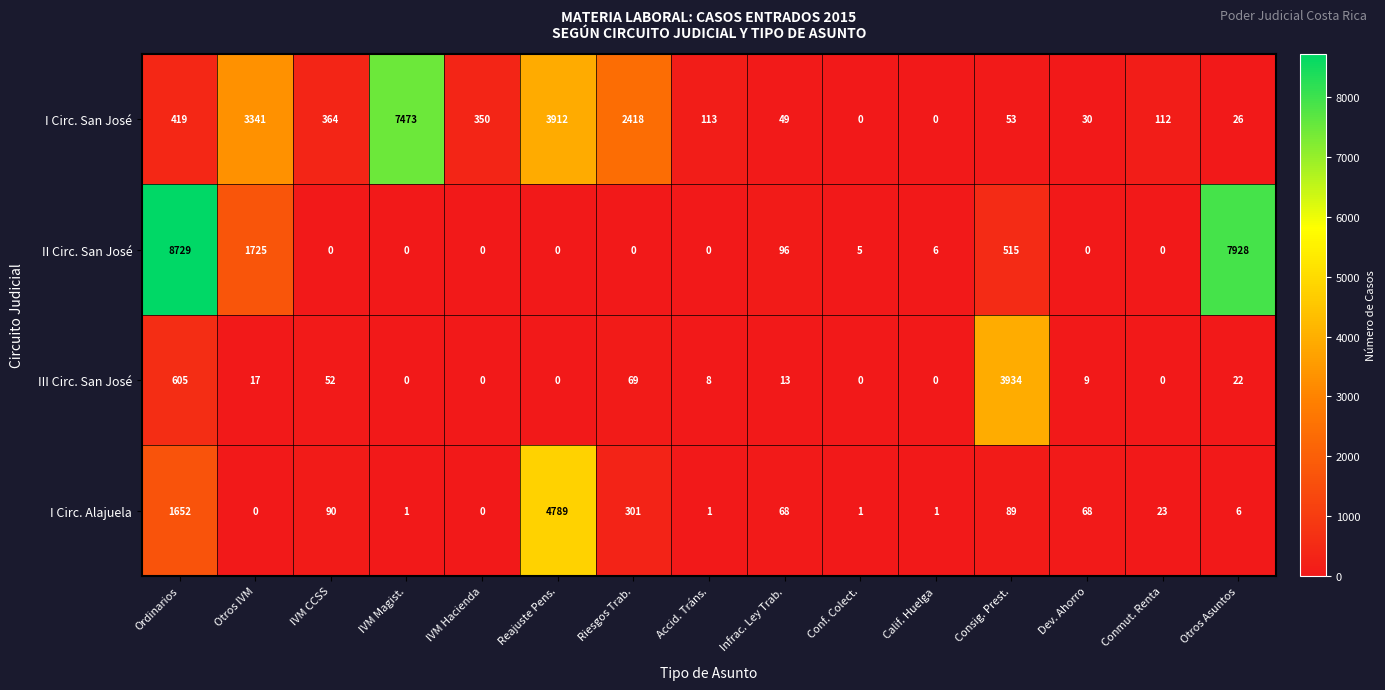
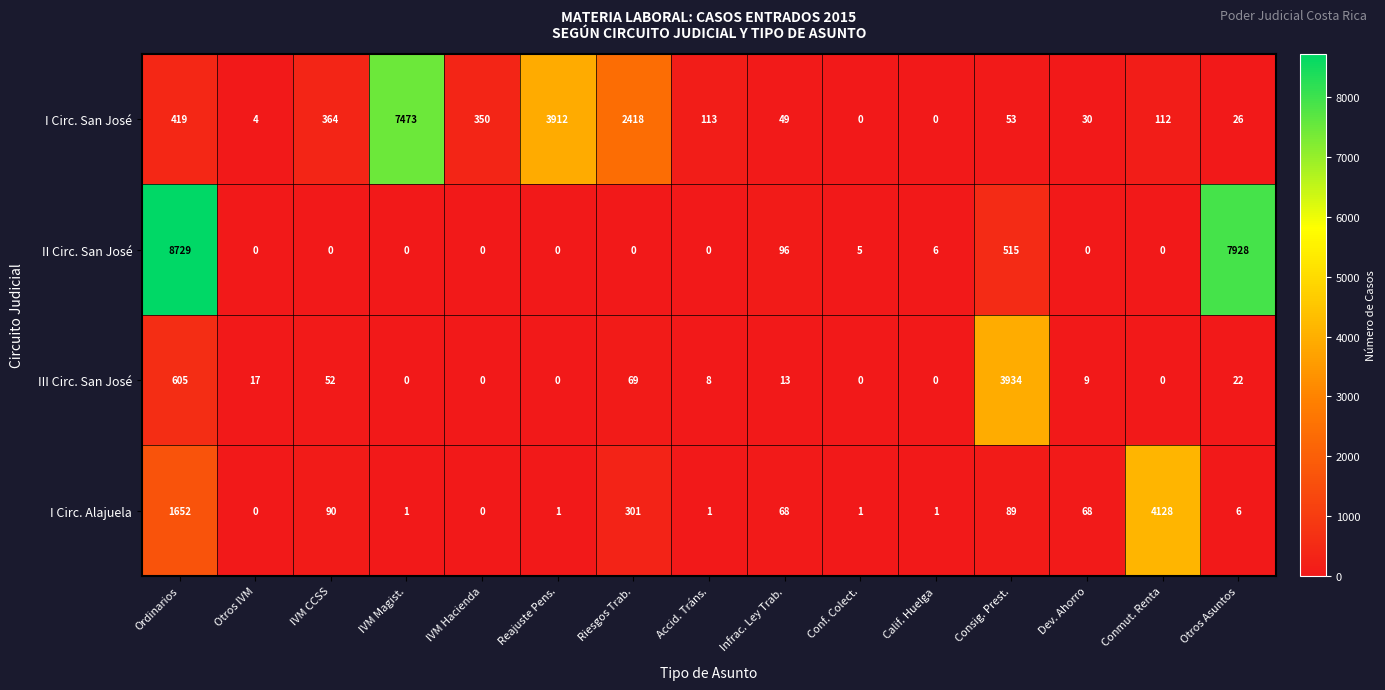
I Circ. San José, Otros IVM: 3341 -> 4
II Circ. San José, Otros IVM: 1725 -> 0
I Circ. Alajuela, Reajuste Pens.: 4789 -> 1
I Circ. Alajuela, Conmut. Renta: 23 -> 4128
